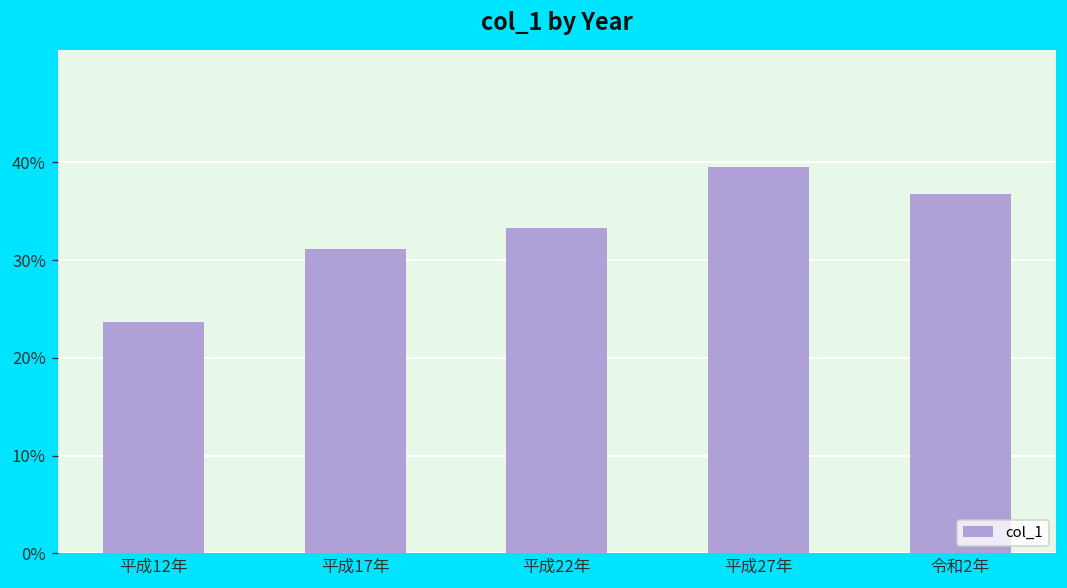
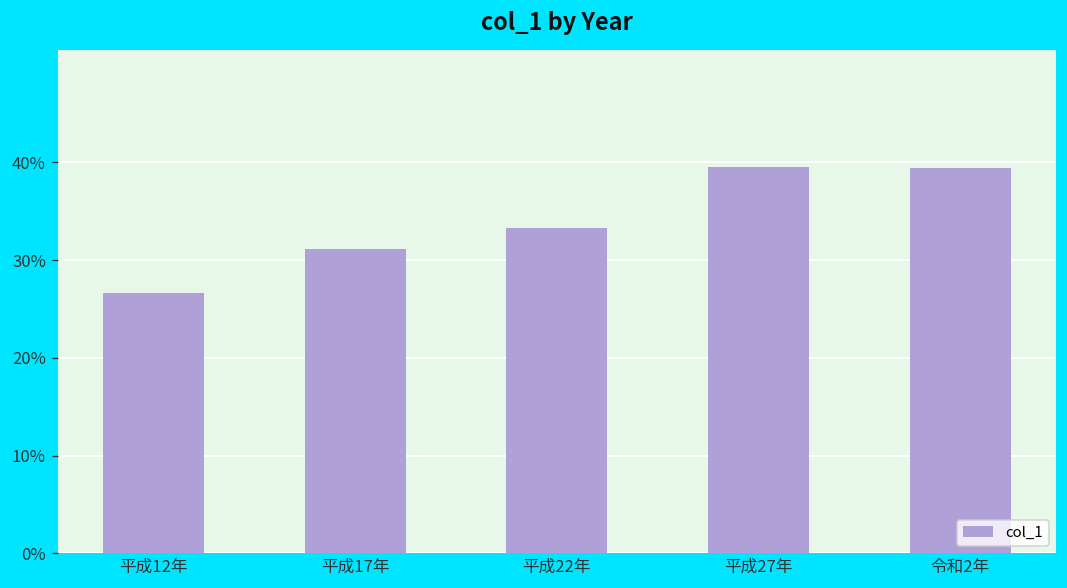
平成12年: 24% -> 27%
令和2年: 37% -> 39%
